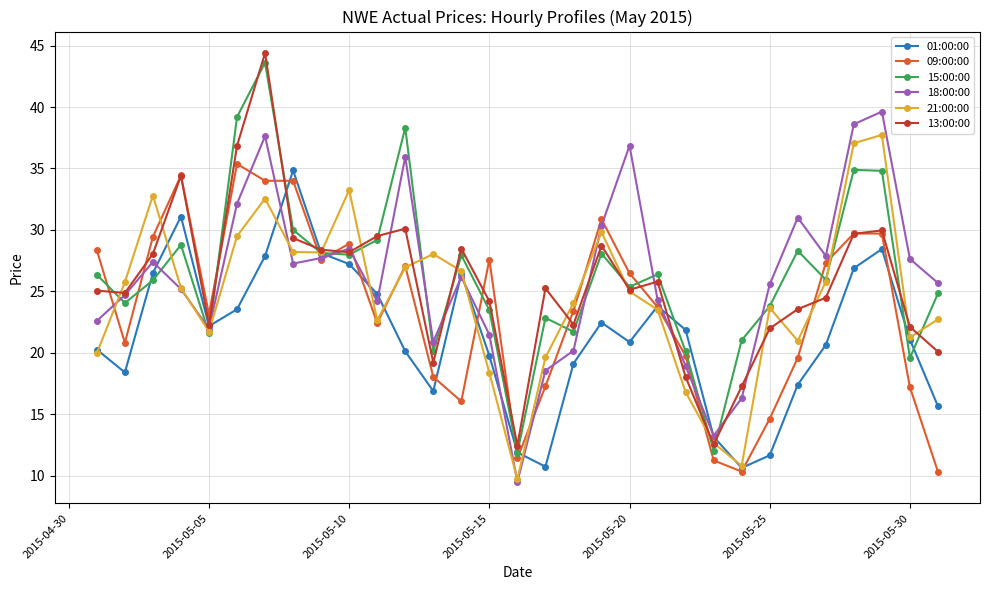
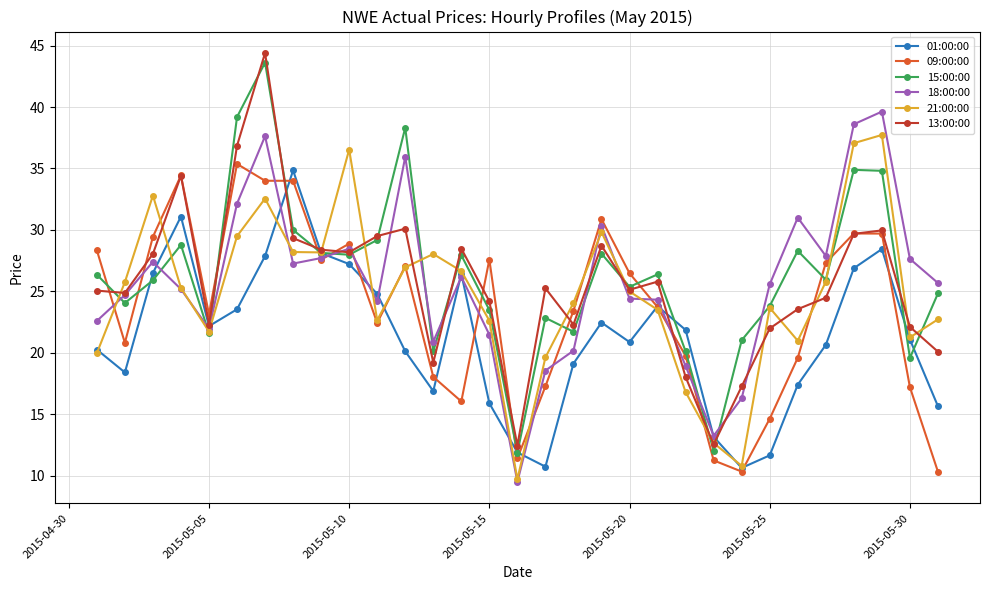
21:00:00, 2015-05-10: 33.2 -> 36.5
01:00:00, 2015-05-15: 19.8 -> 15.9
21:00:00, 2015-05-15: 18.4 -> 22.6
18:00:00, 2015-05-20: 36.9 -> 24.4
